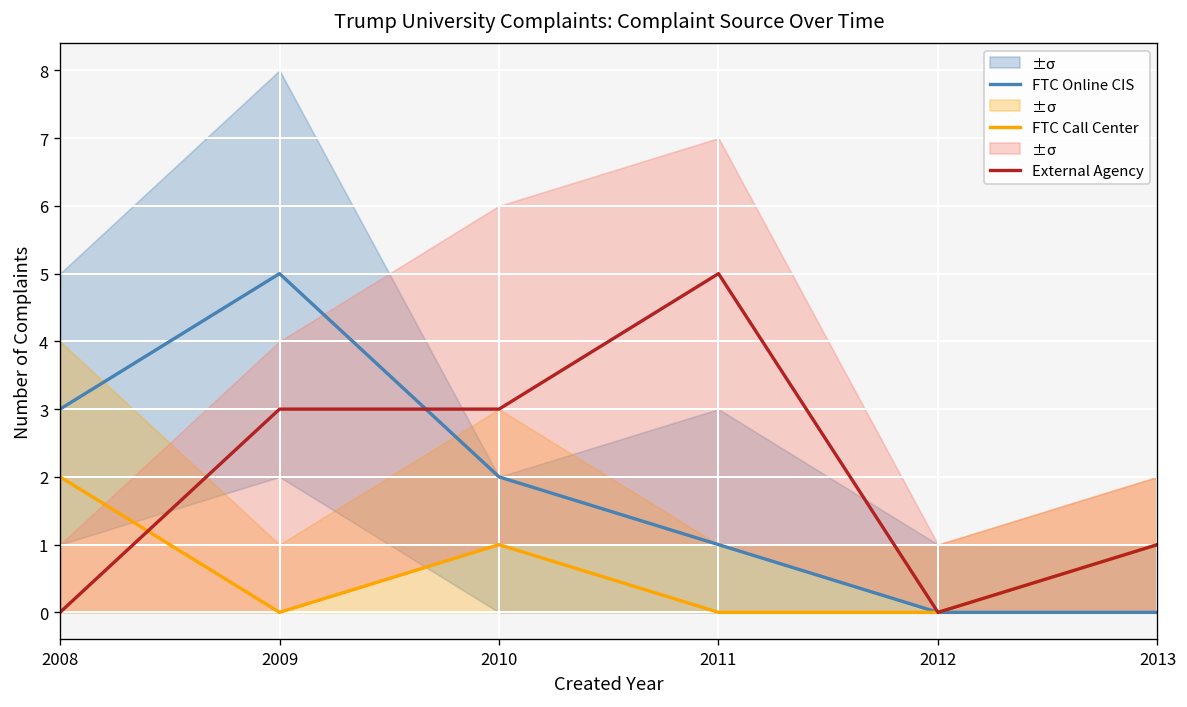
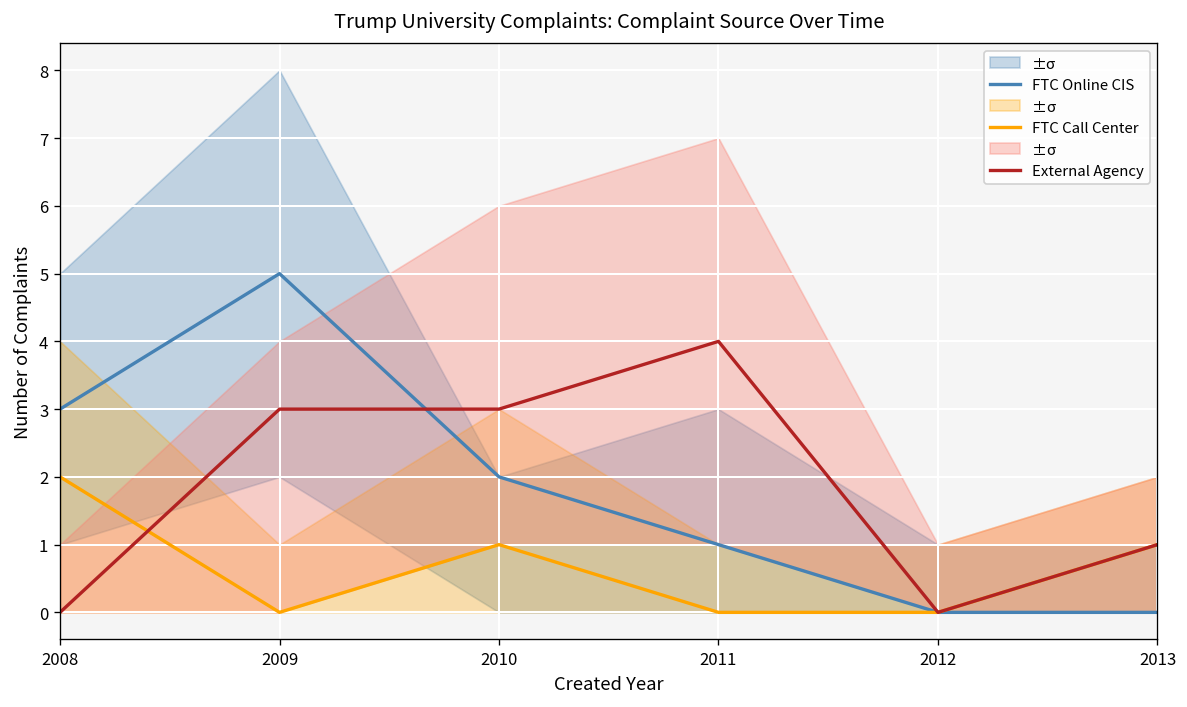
External Agency, 2011: 5 -> 4
